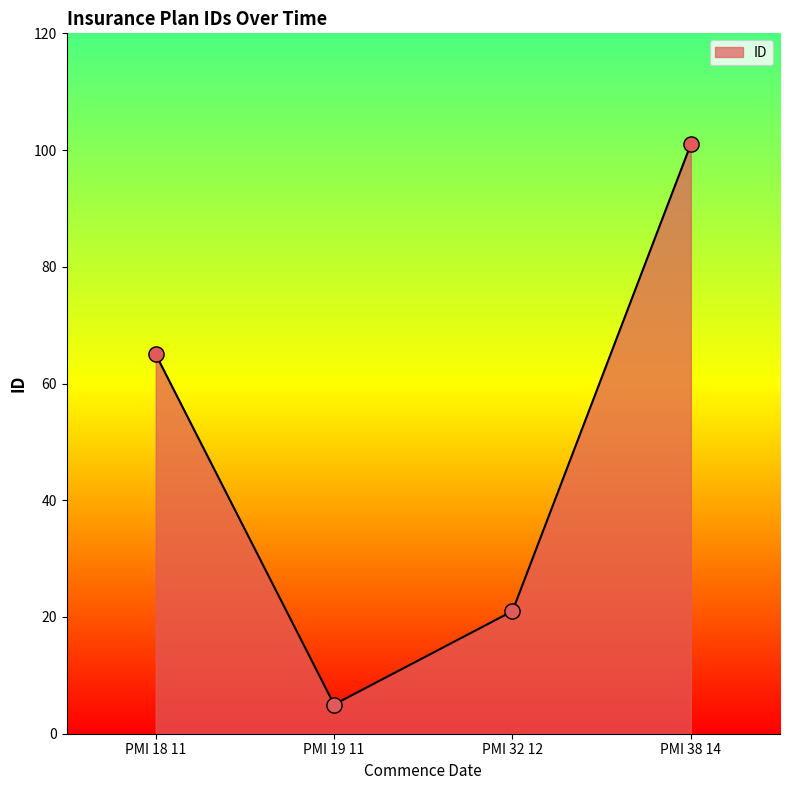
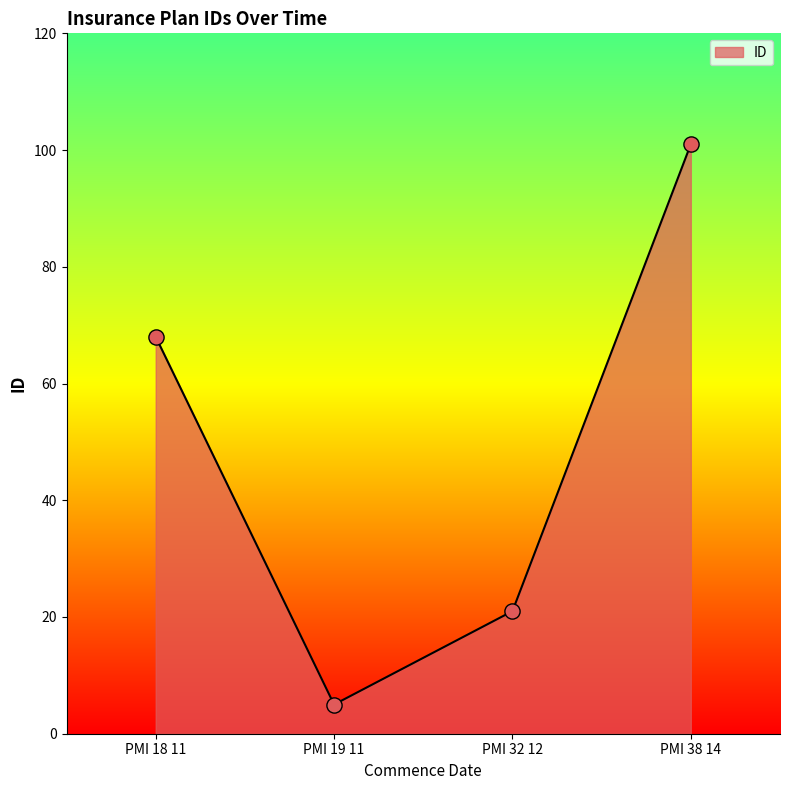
PMI 18 11: 65 -> 68
